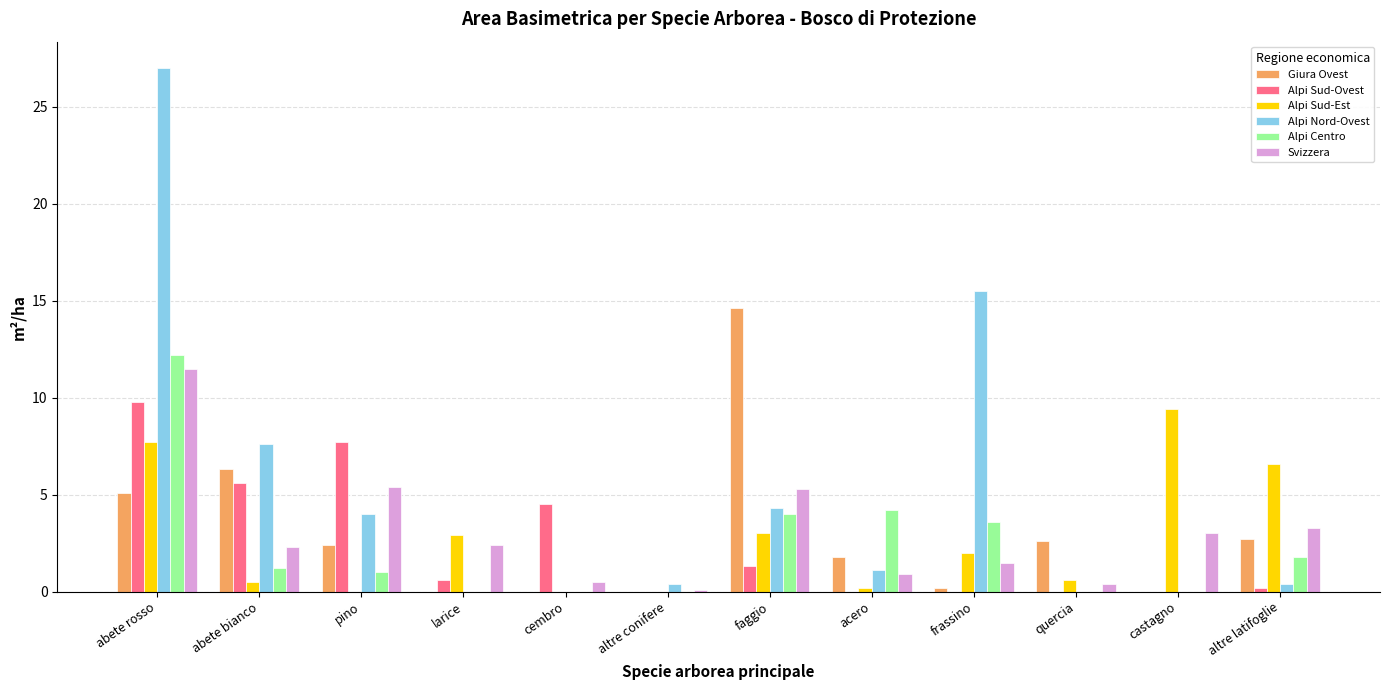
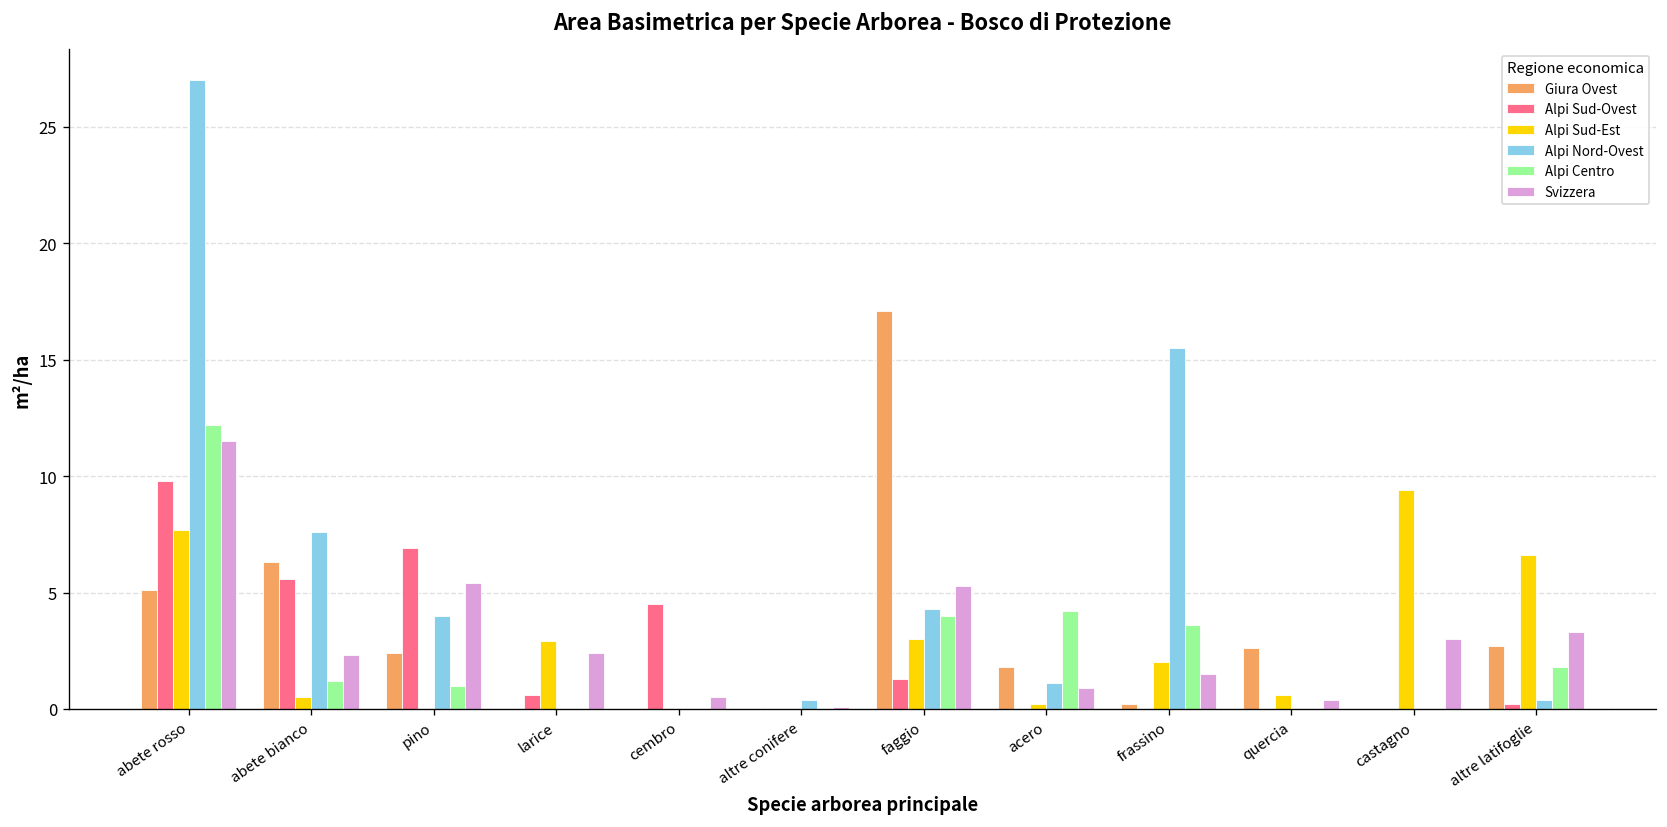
Alpi Sud-Ovest, pino: 7.7 -> 6.9
Giura Ovest, faggio: 14.6 -> 17.1
